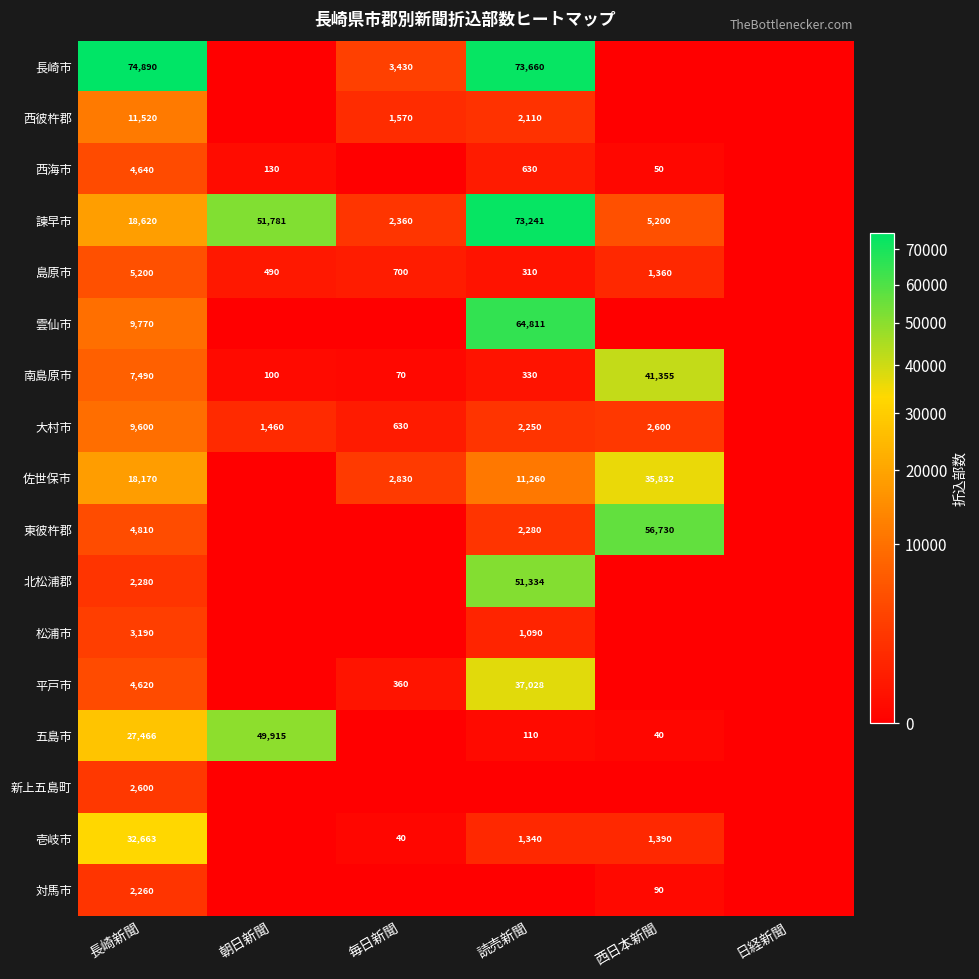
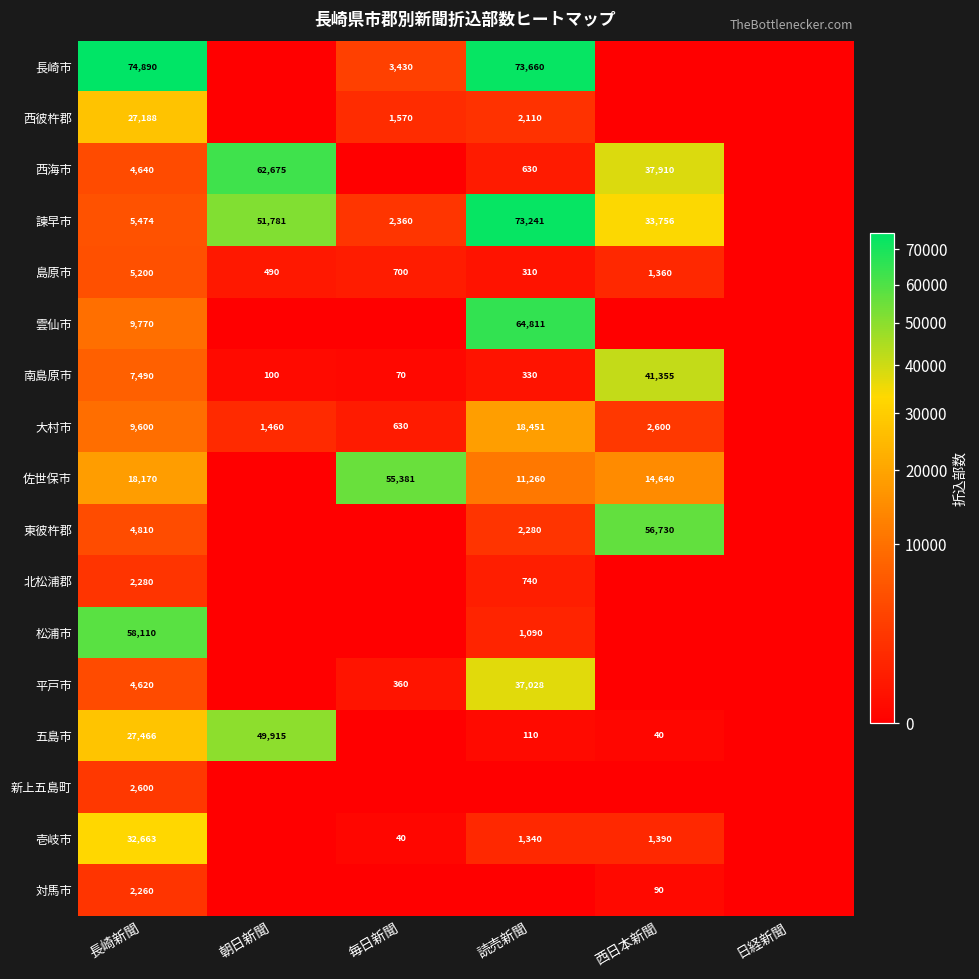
西彼杵郡, 長崎新聞: 11,520 -> 27,188
西海市, 朝日新聞: 130 -> 62,675
西海市, 西日本新聞: 50 -> 37,910
諫早市, 長崎新聞: 18,620 -> 5,474
諫早市, 西日本新聞: 5,200 -> 33,756
大村市, 読売新聞: 2,250 -> 18,451
佐世保市, 毎日新聞: 2,830 -> 55,381
佐世保市, 西日本新聞: 35,832 -> 14,640
北松浦郡, 読売新聞: 51,334 -> 740
松浦市, 長崎新聞: 3,190 -> 58,110
